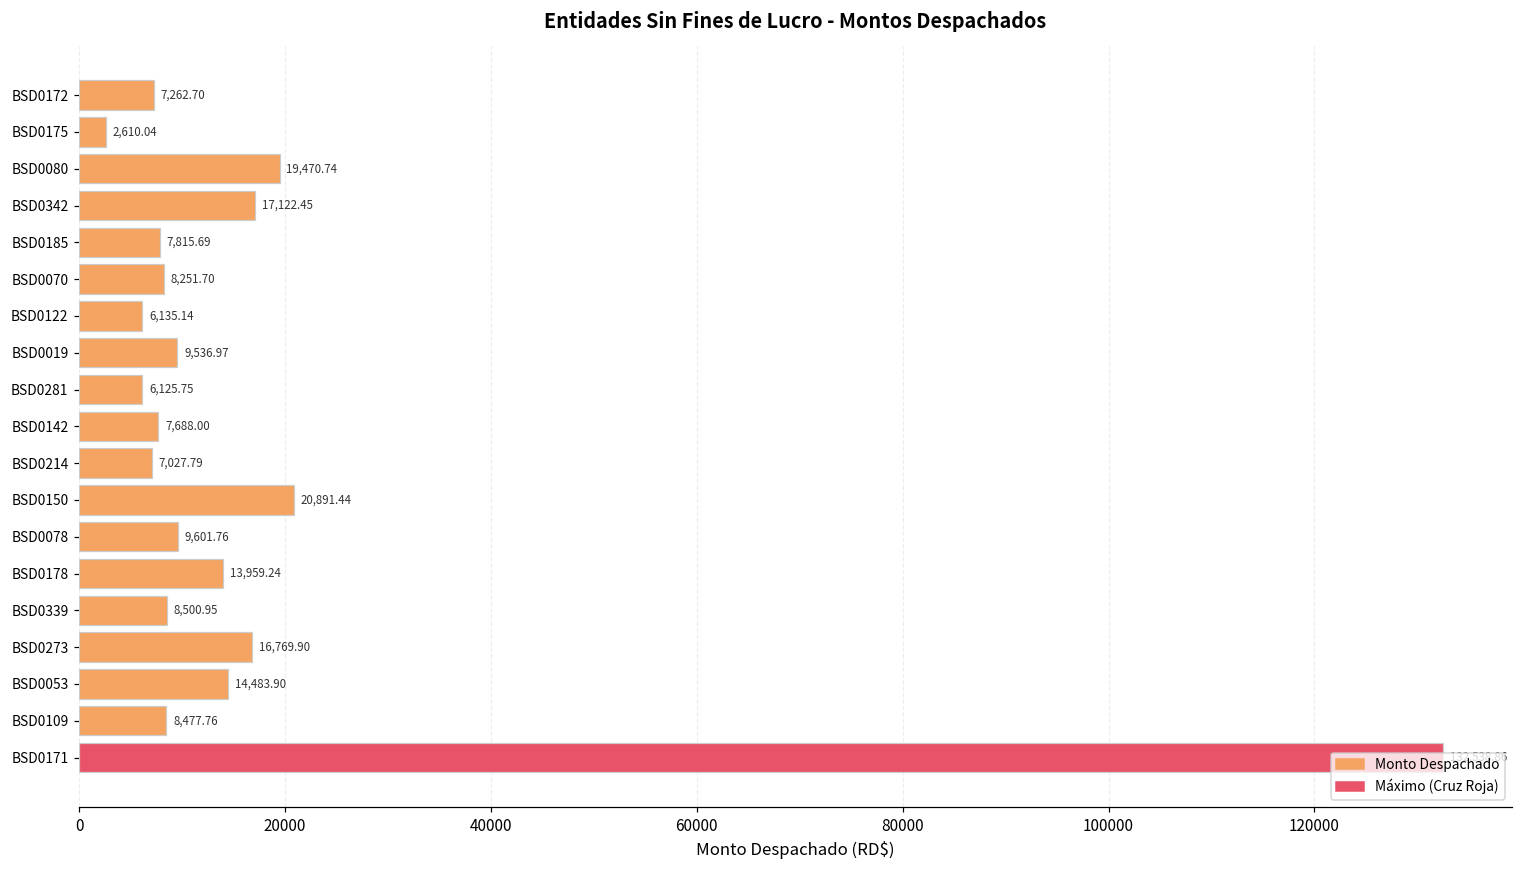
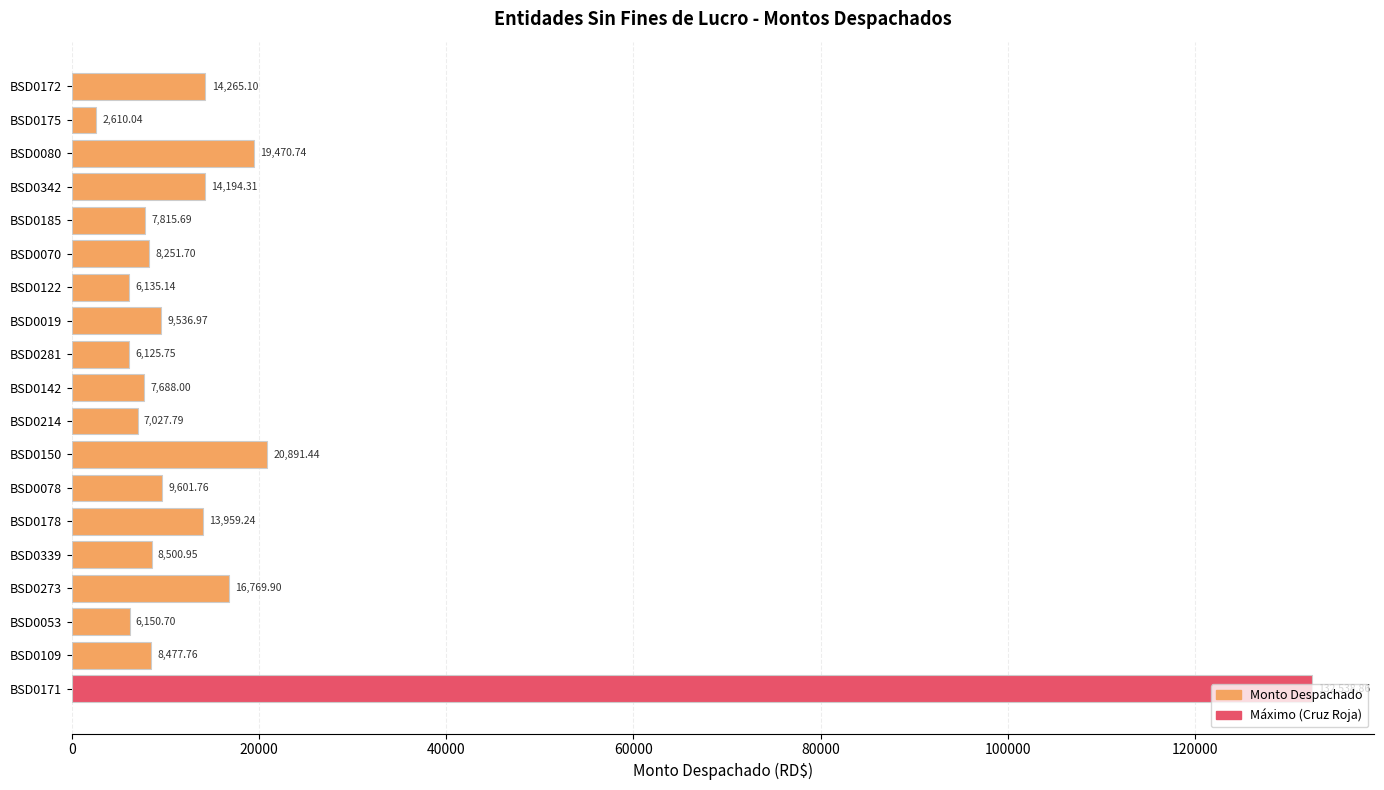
BSD0172: 7,262.70 -> 14,265.10
BSD0342: 17,122.45 -> 14,194.31
BSD0053: 14,483.90 -> 6,150.70
